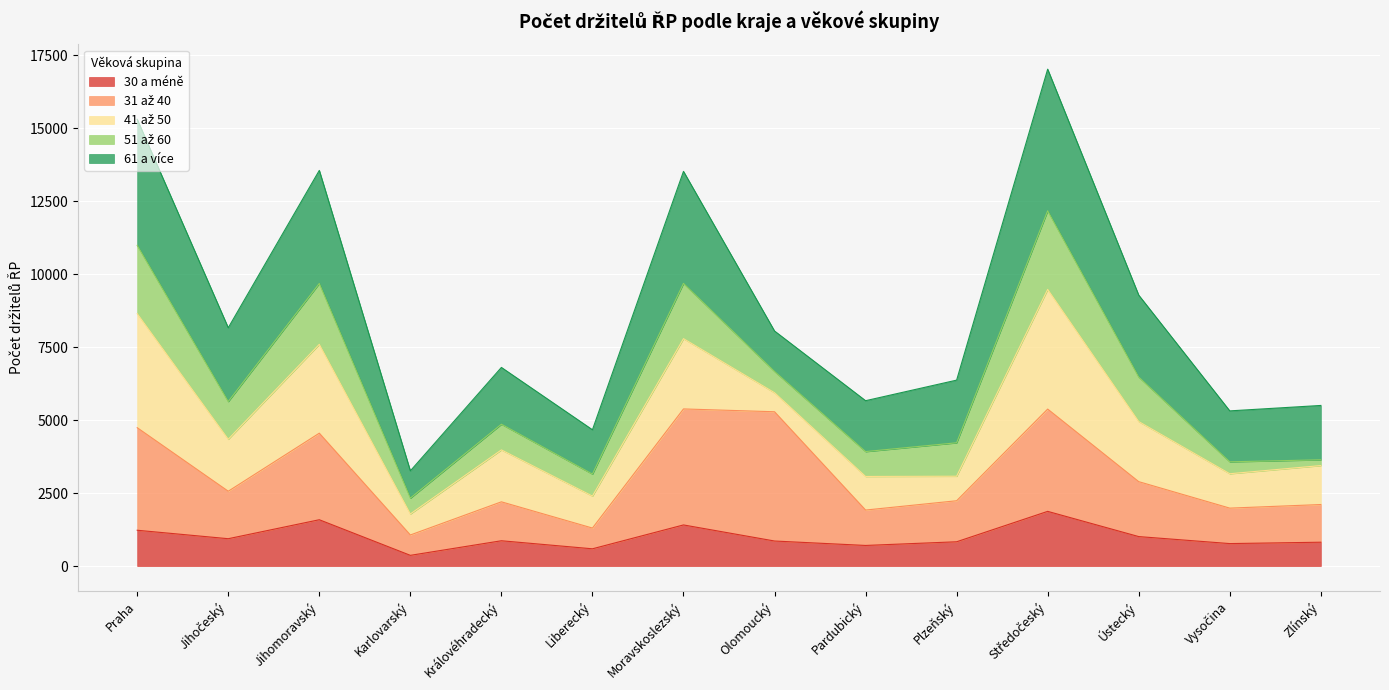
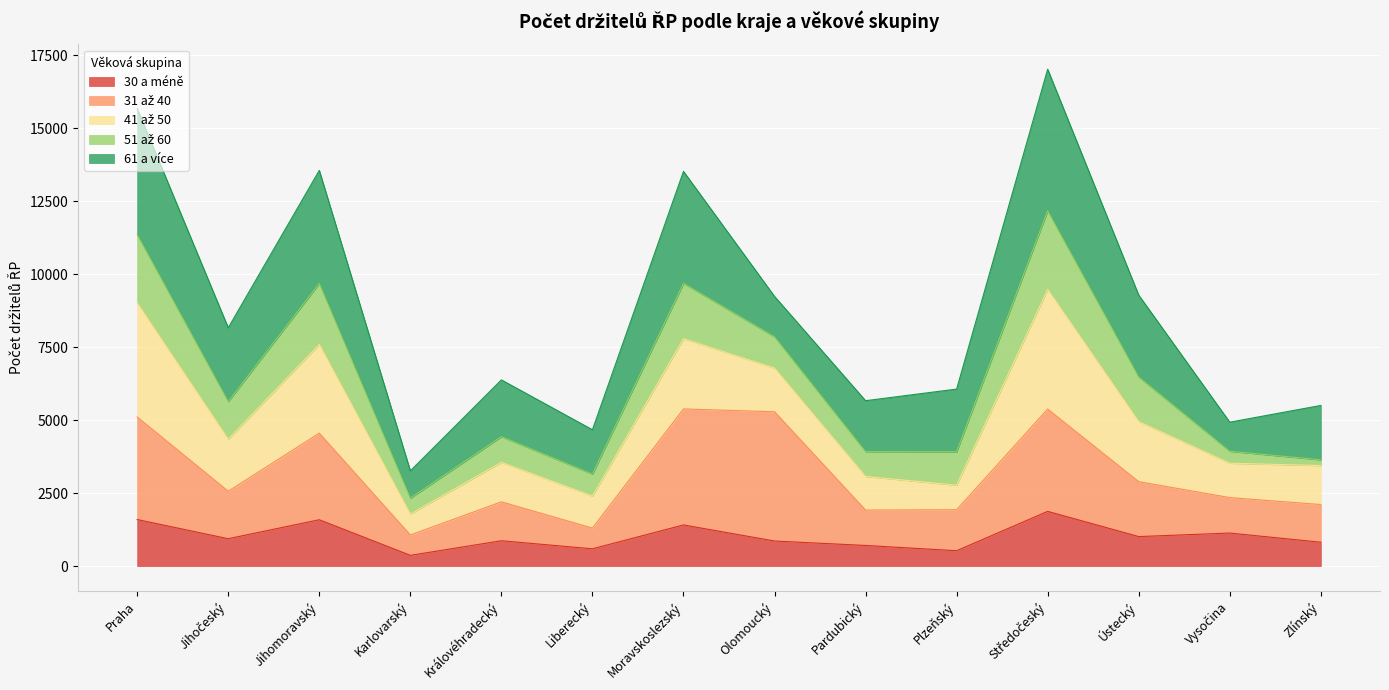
30 a méně, Praha: 1200 -> 1600
41 až 50, Královéhradecký: 1800 -> 1400
41 až 50, Olomoucký: 700 -> 1500
51 až 60, Olomoucký: 700 -> 1100
30 a méně, Plzeňský: 800 -> 500
30 a méně, Vysočina: 800 -> 1100
61 a více, Vysočina: 1700 -> 1000
